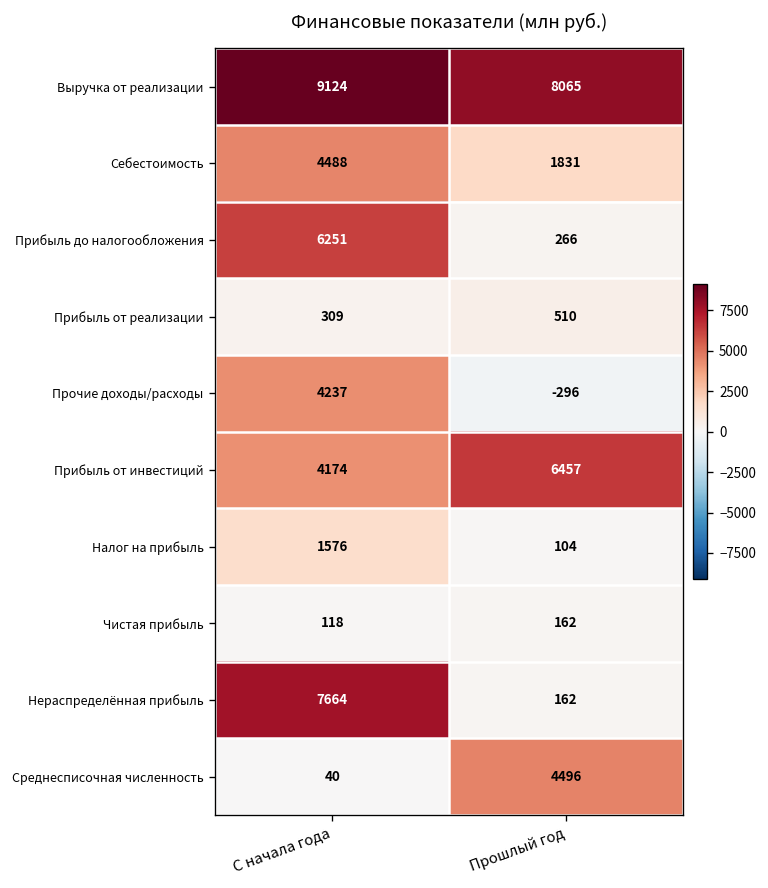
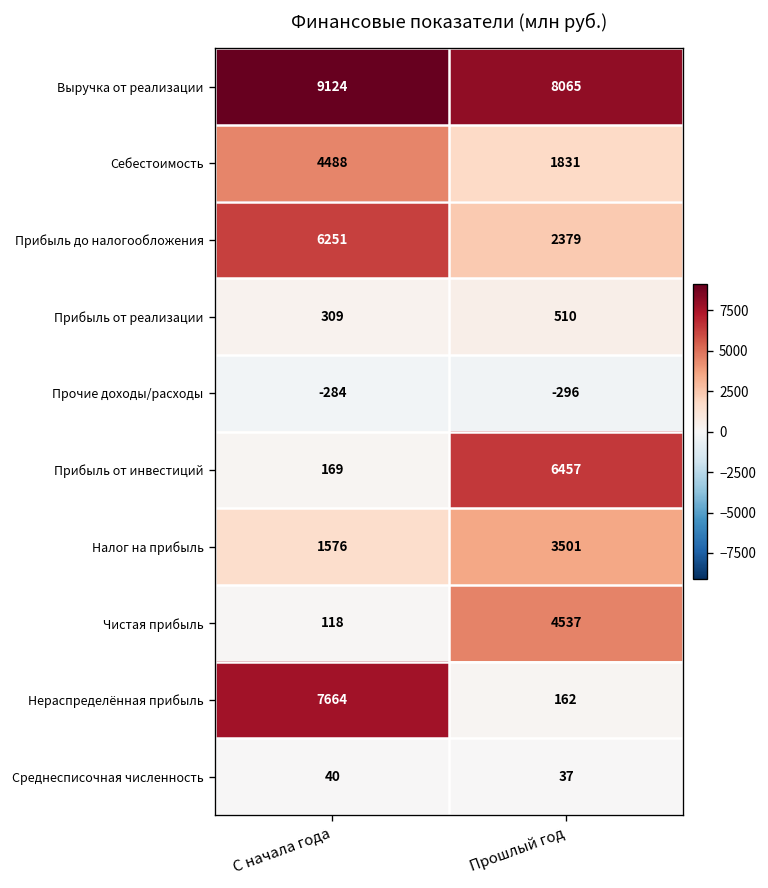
Прибыль до налогообложения, Прошлый год: 266 -> 2379
Прочие доходы/расходы, С начала года: 4237 -> -284
Прибыль от инвестиций, С начала года: 4174 -> 169
Налог на прибыль, Прошлый год: 104 -> 3501
Чистая прибыль, Прошлый год: 162 -> 4537
Среднесписочная численность, Прошлый год: 4496 -> 37
